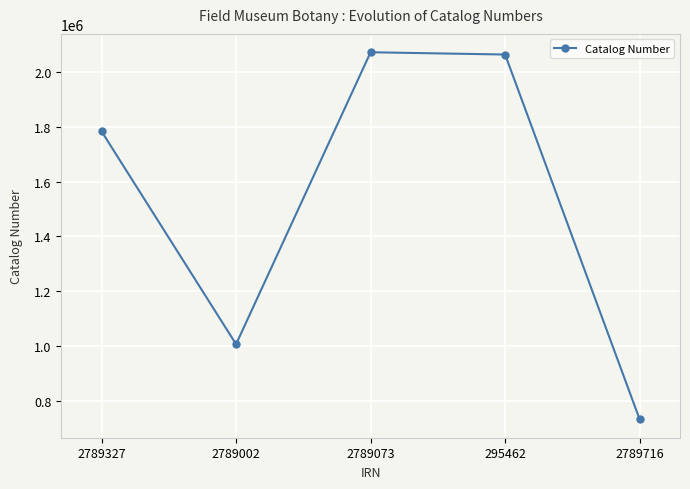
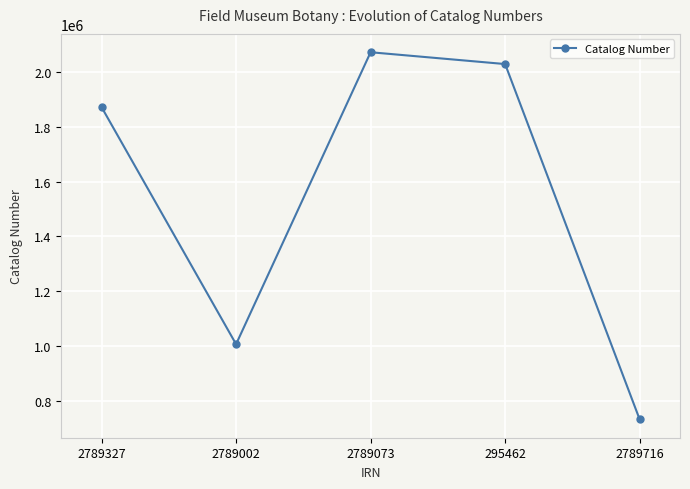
2789327: 1780000 -> 1870000
295462: 2060000 -> 2030000
